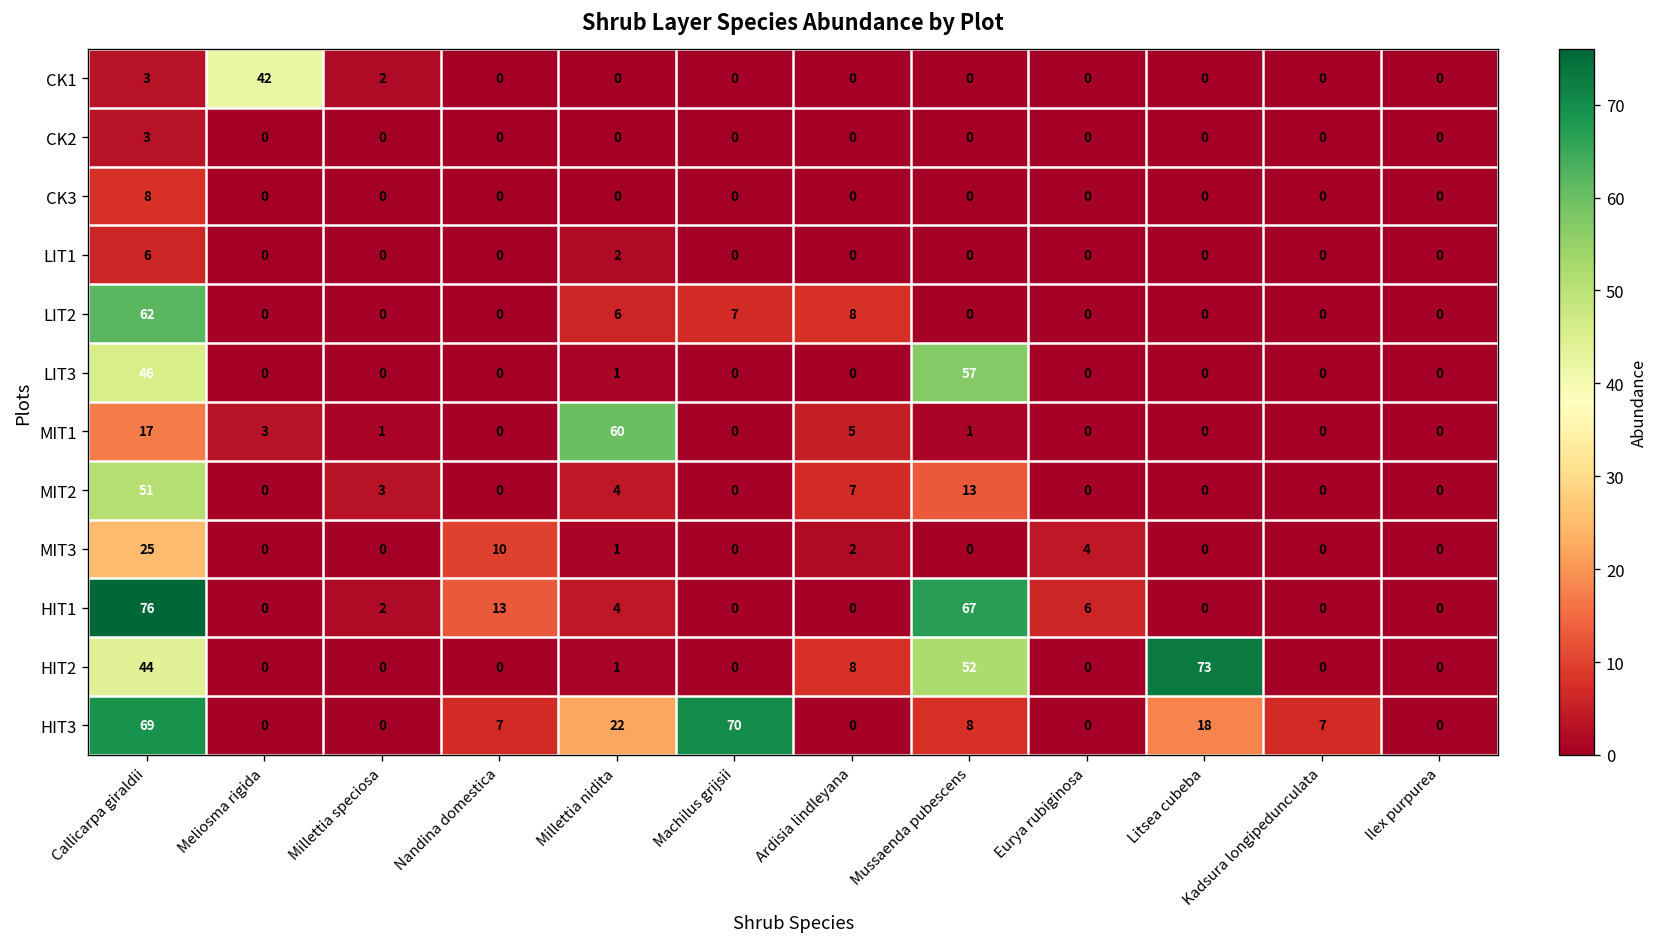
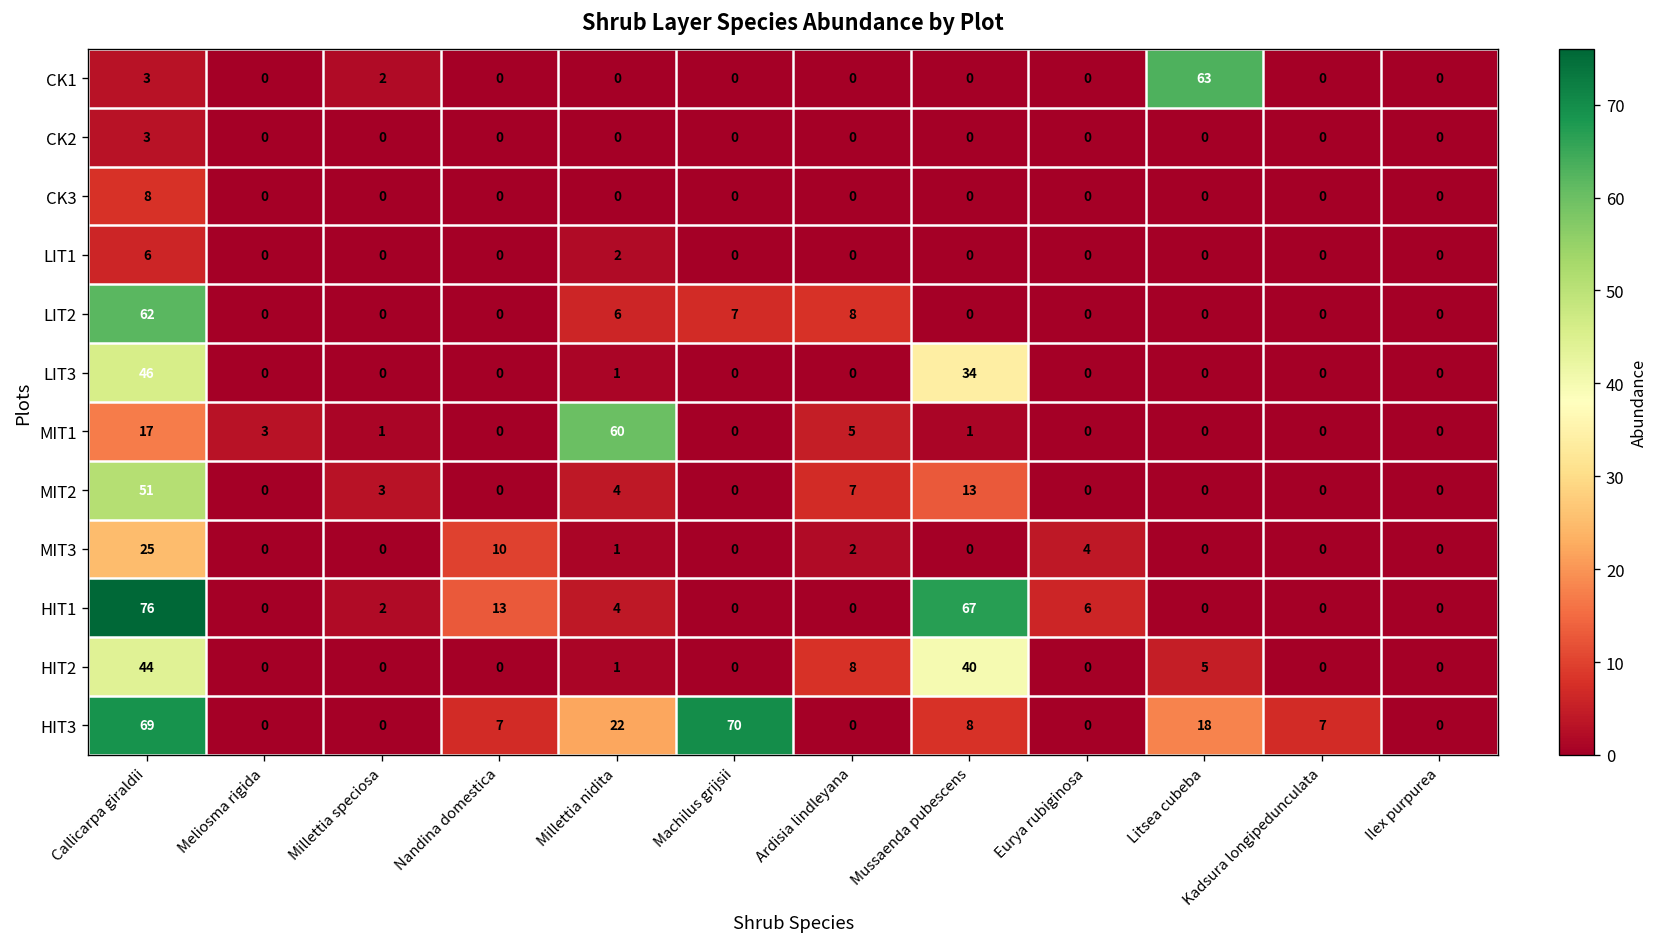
CK1, Meliosma rigida: 42 -> 0
CK1, Litsea cubeba: 0 -> 63
LIT3, Mussaenda pubescens: 57 -> 34
HIT2, Mussaenda pubescens: 52 -> 40
HIT2, Litsea cubeba: 73 -> 5
